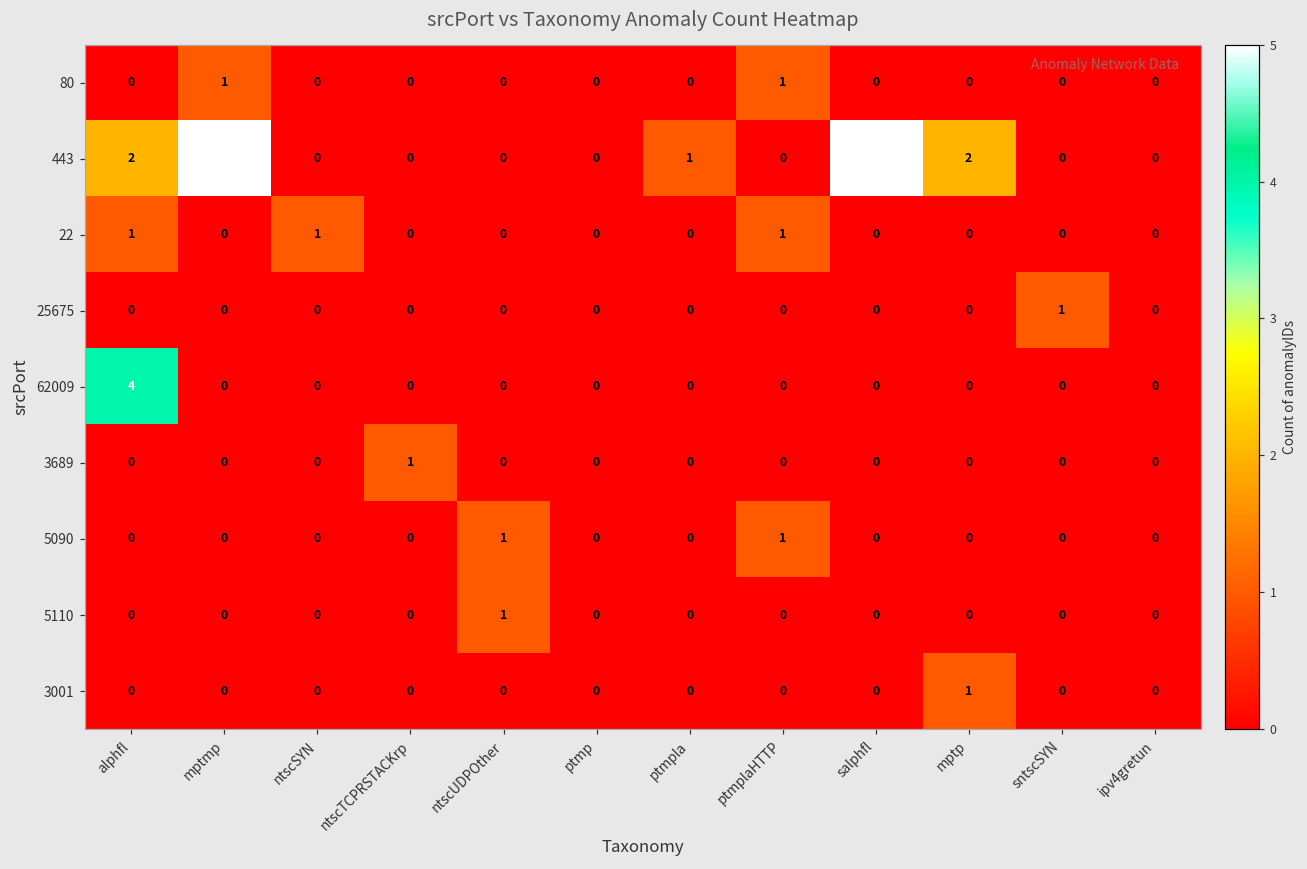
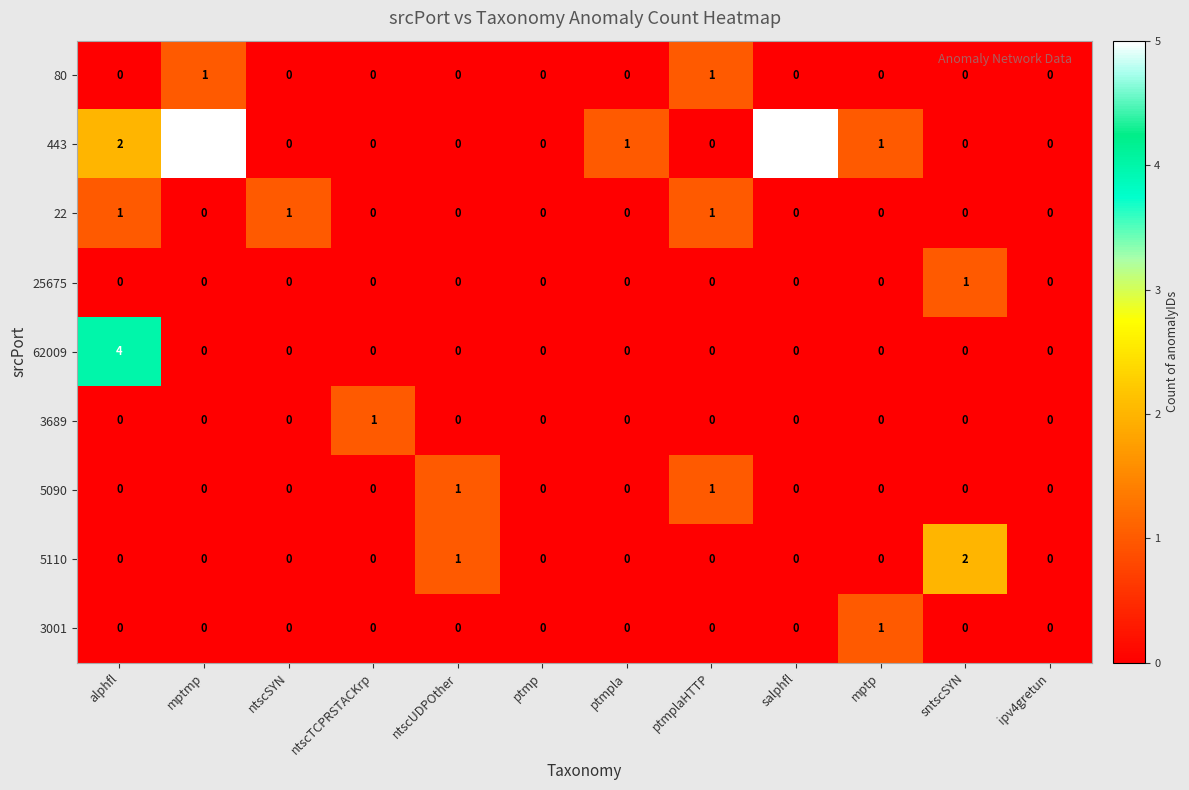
443, mptp: 2 -> 1
5110, sntscSYN: 0 -> 2
